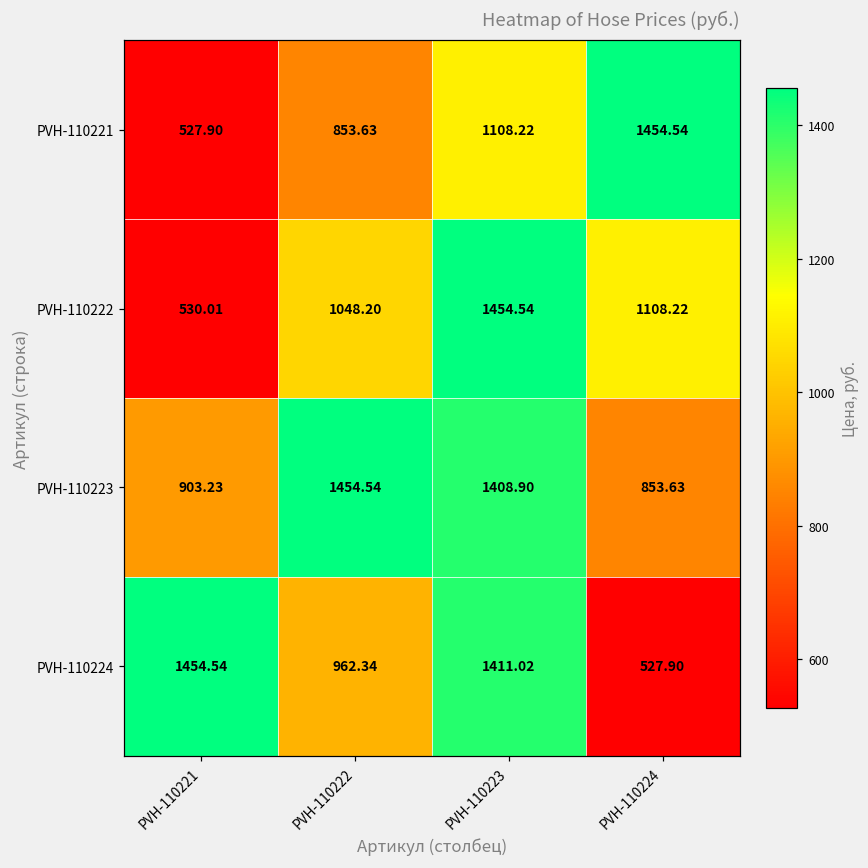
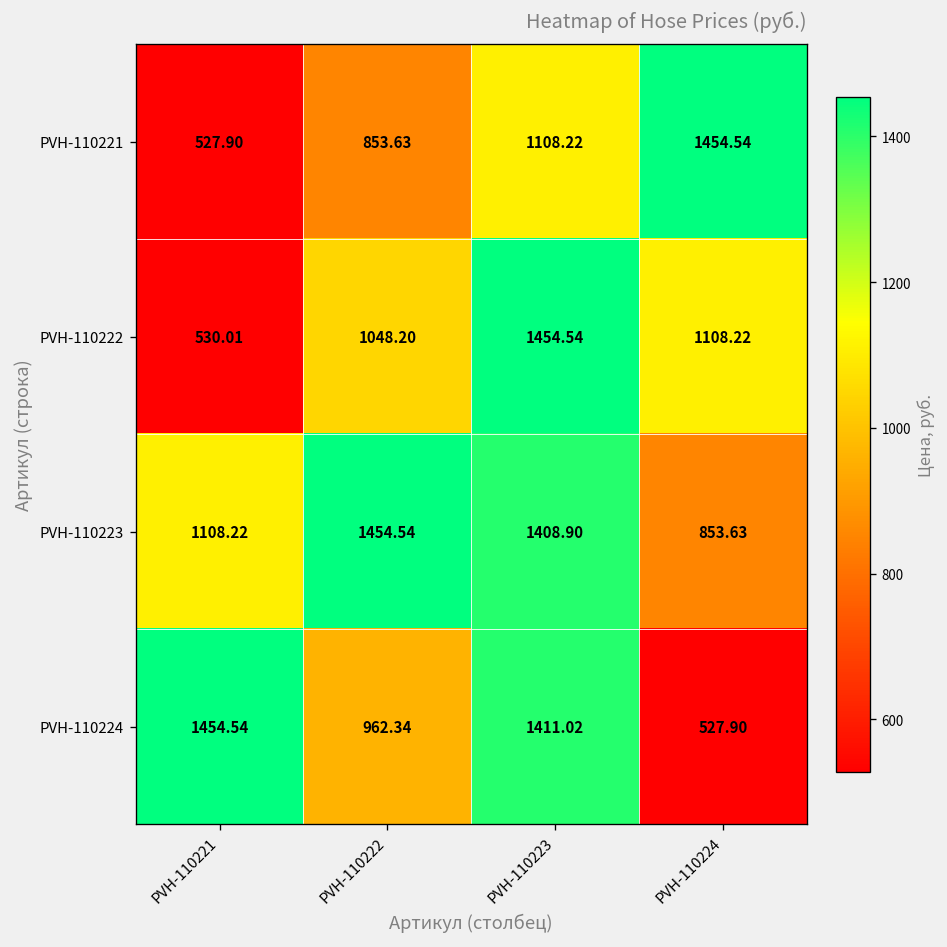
PVH-110223, PVH-110221: 903.23 -> 1108.22
